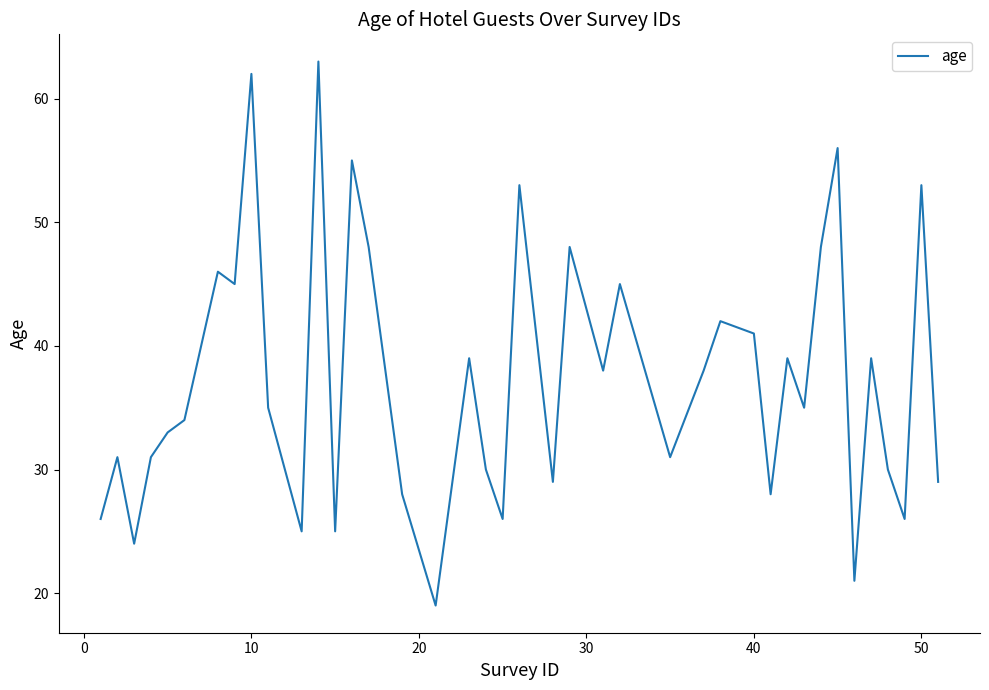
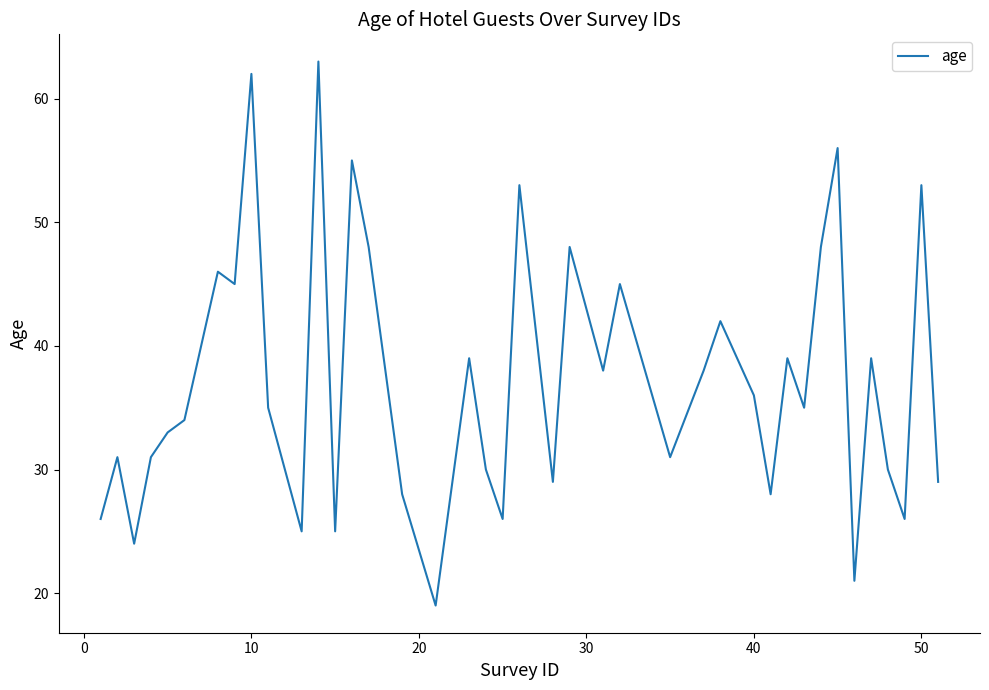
40: 41 -> 36
